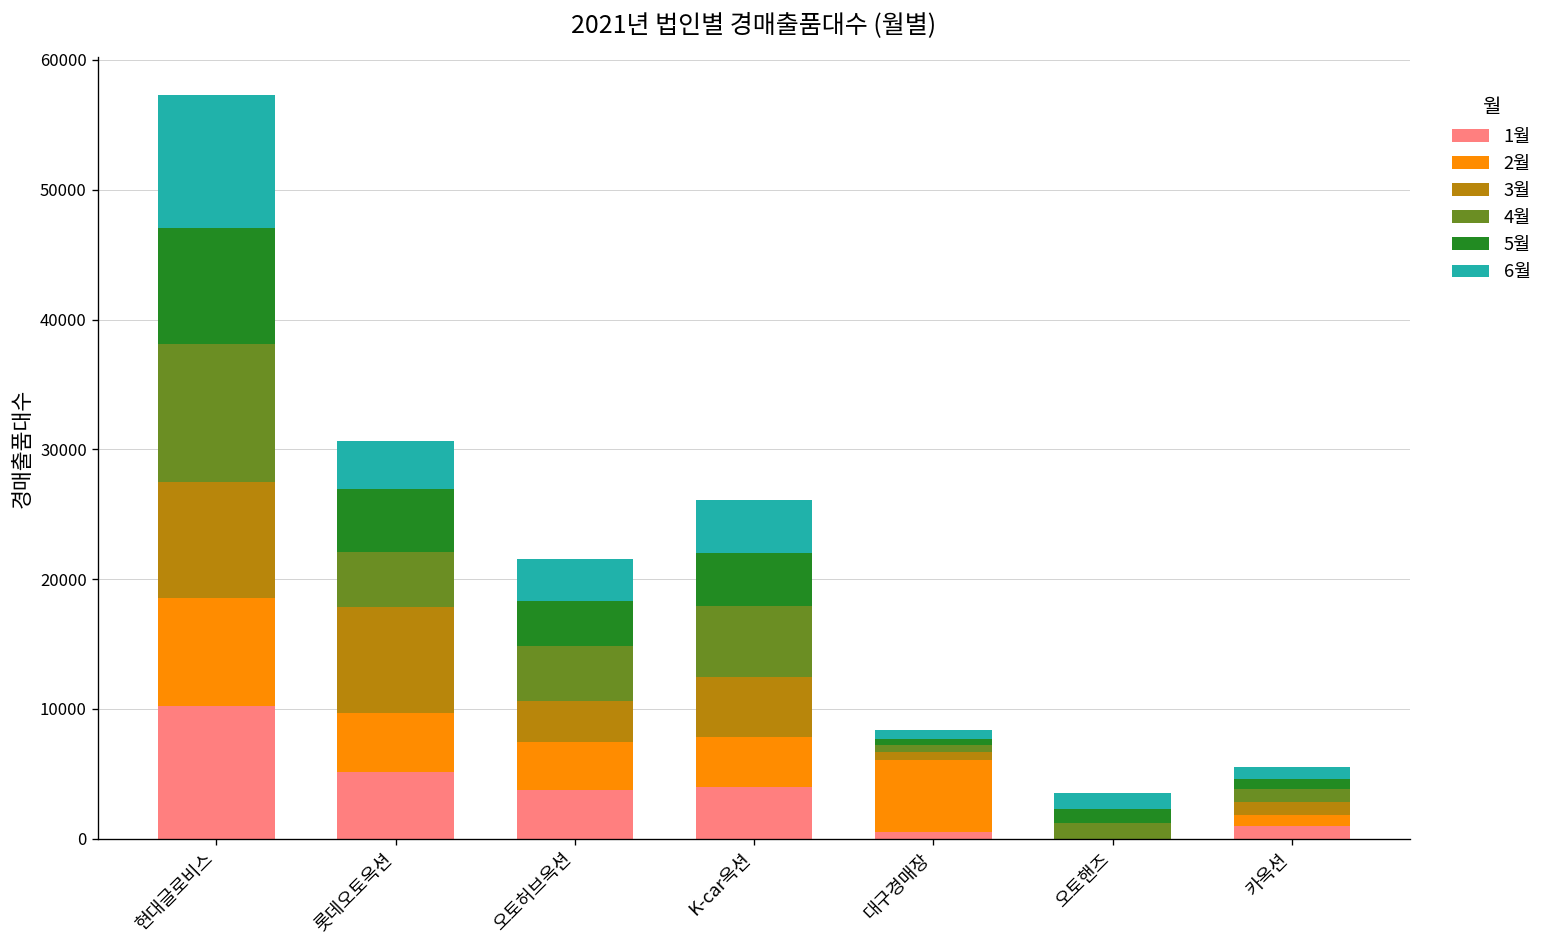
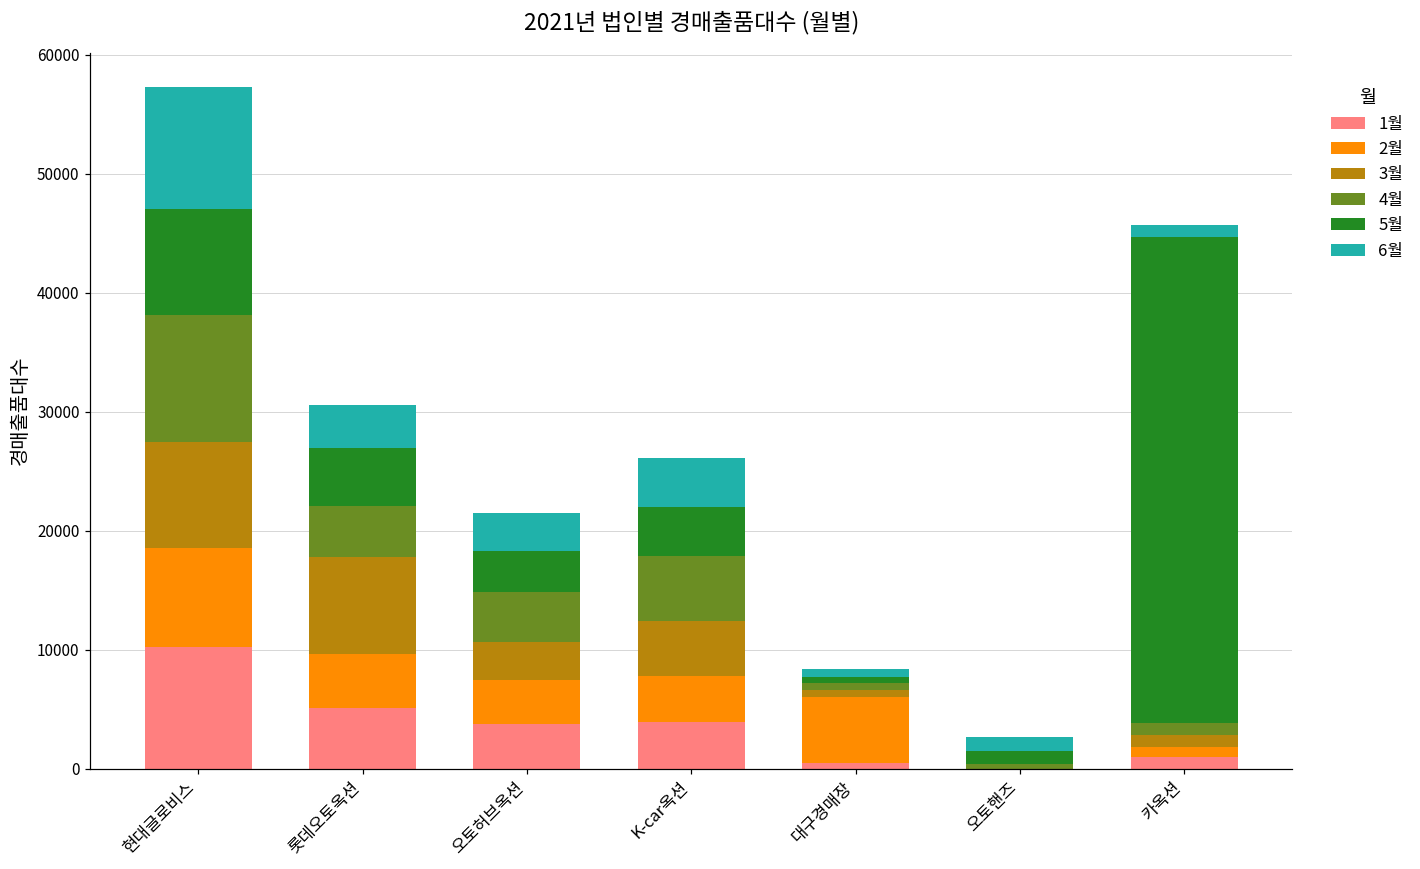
4월, 오토핸즈: 1200 -> 400
5월, 카옥션: 800 -> 40900
